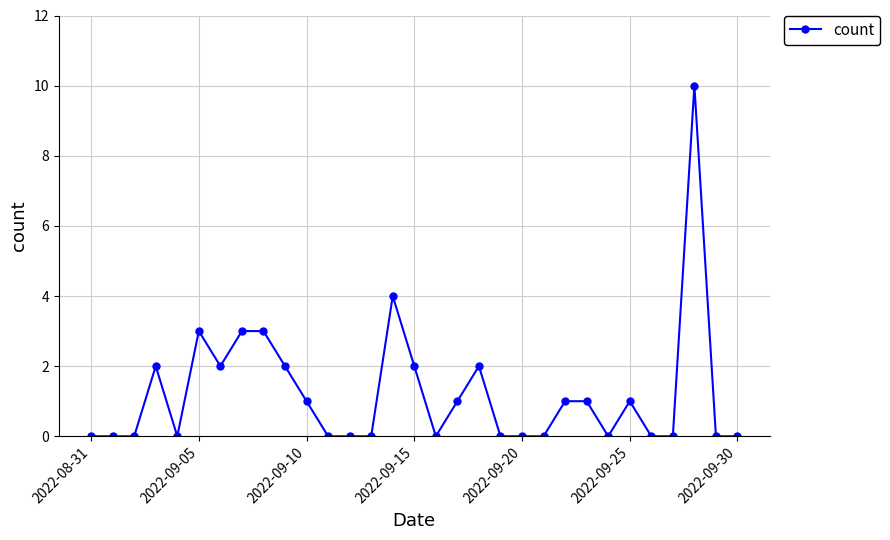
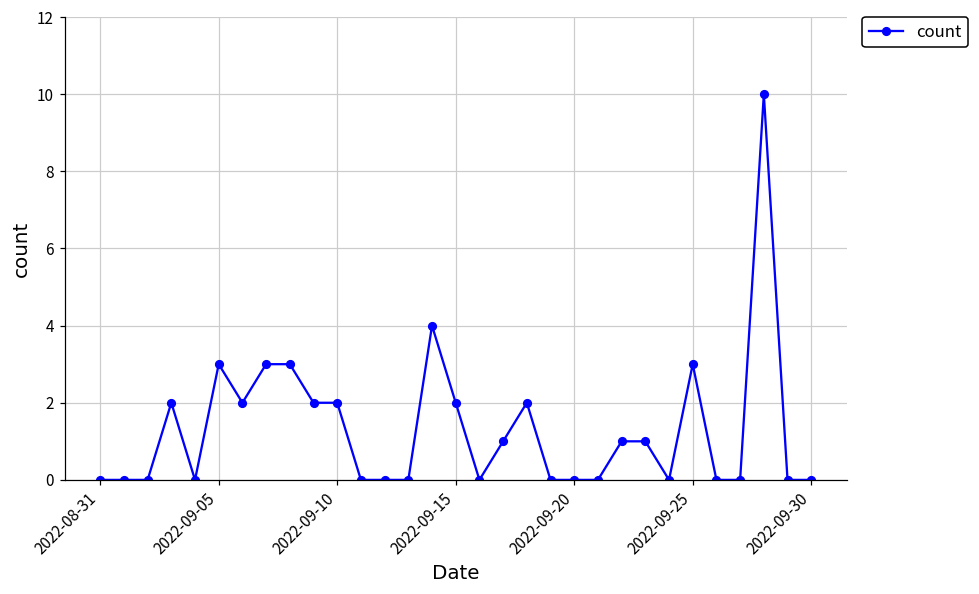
2022-09-10: 1 -> 2
2022-09-25: 1 -> 3
